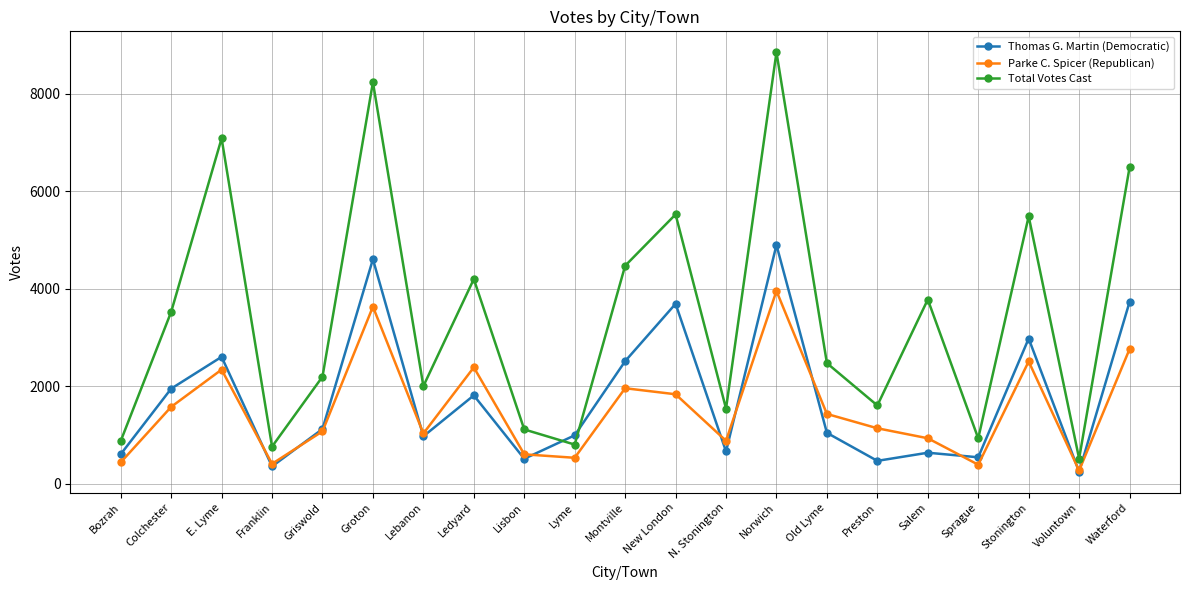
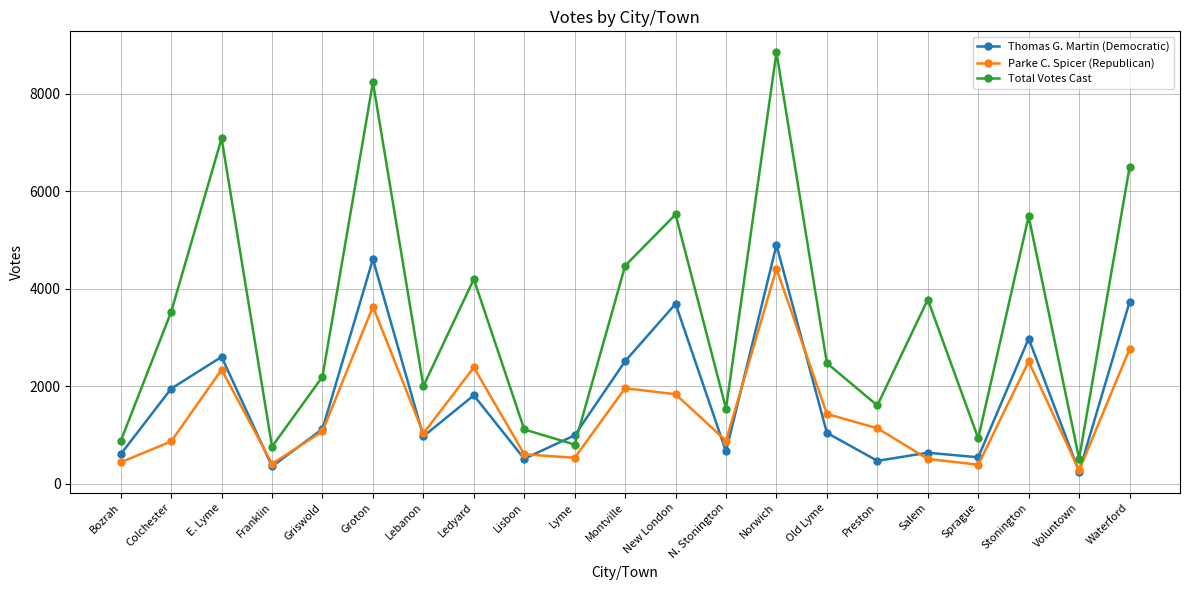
Parke C. Spicer (Republican), Colchester: 1600 -> 900
Parke C. Spicer (Republican), Norwich: 4000 -> 4400
Parke C. Spicer (Republican), Salem: 900 -> 500
